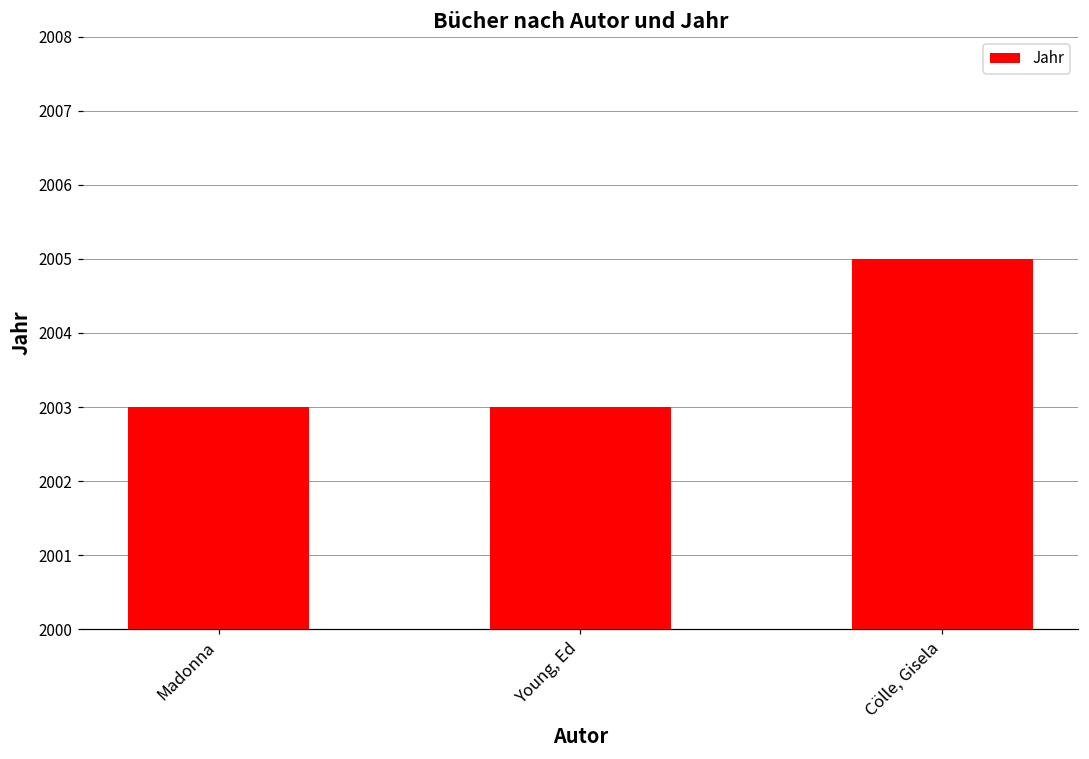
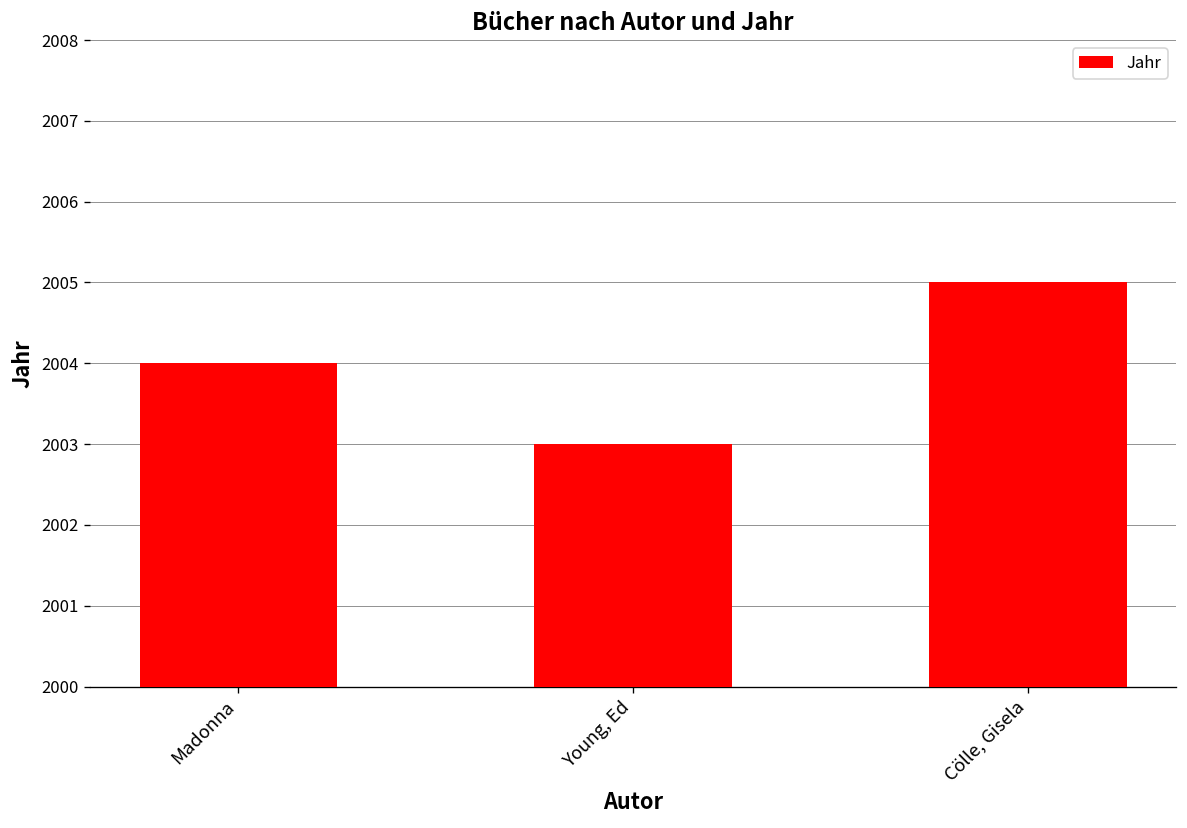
Madonna: 2003 -> 2004
